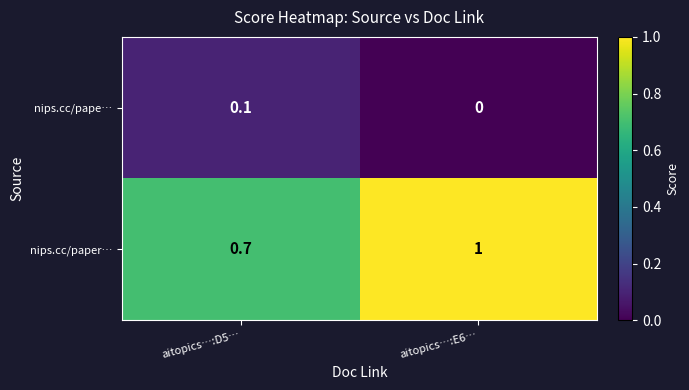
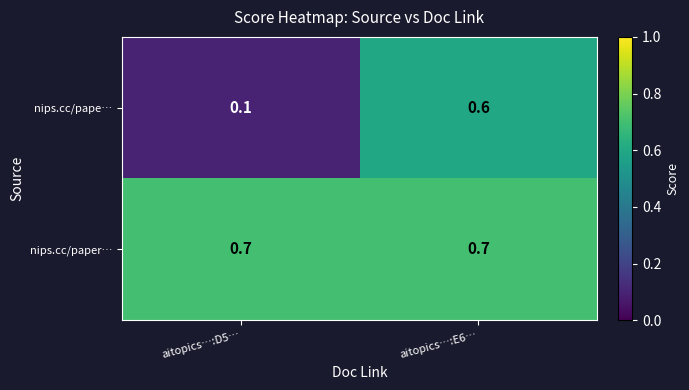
nips.cc/pape…, aitopics…:E6…: 0 -> 0.6
nips.cc/paper…, aitopics…:E6…: 1 -> 0.7
